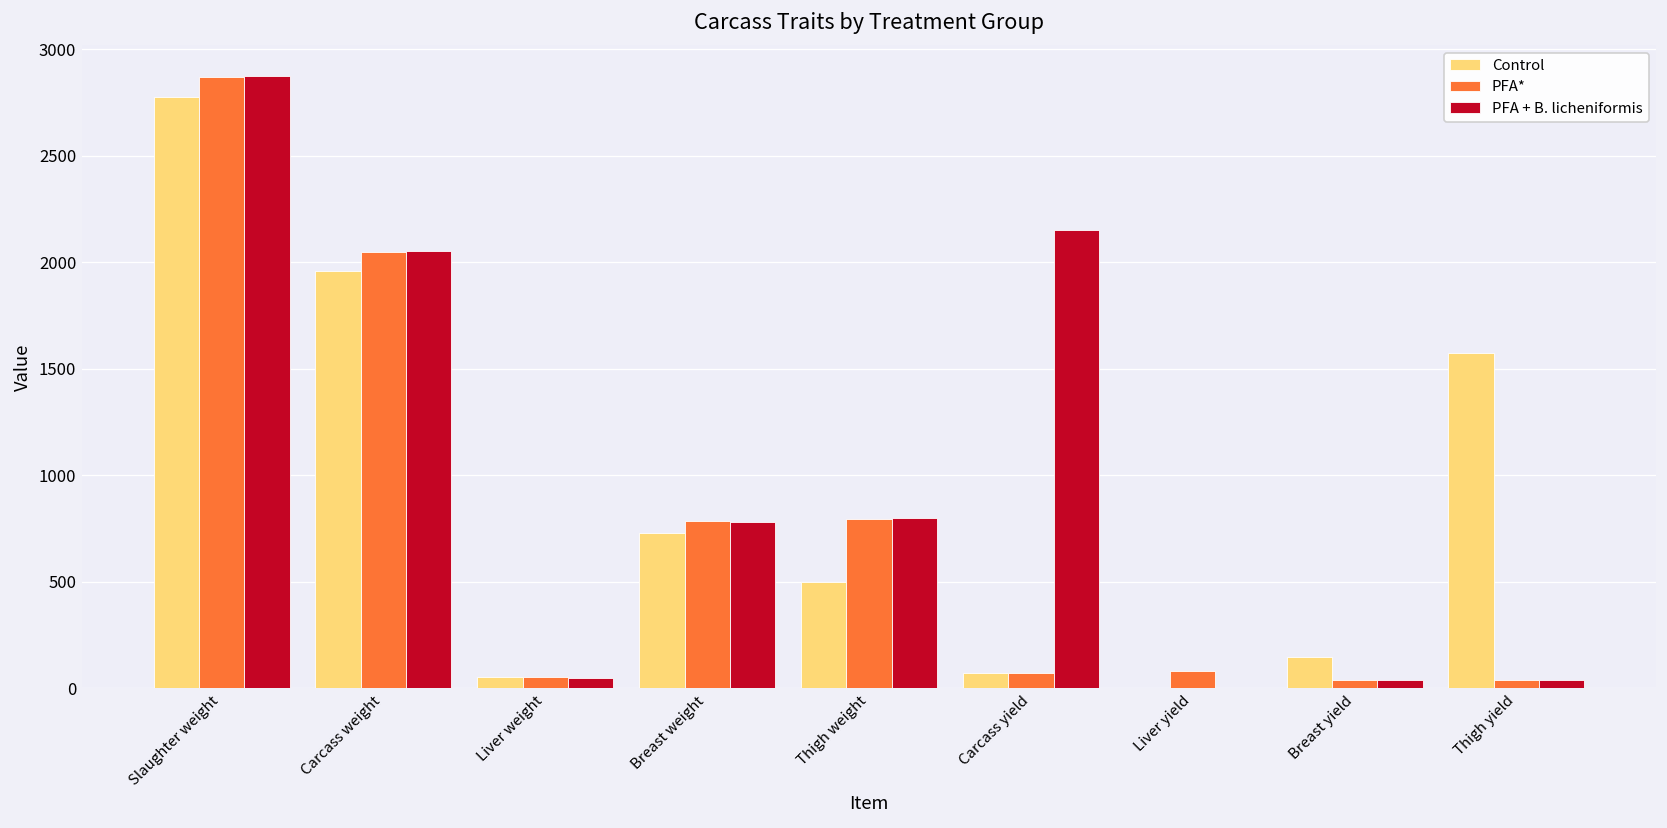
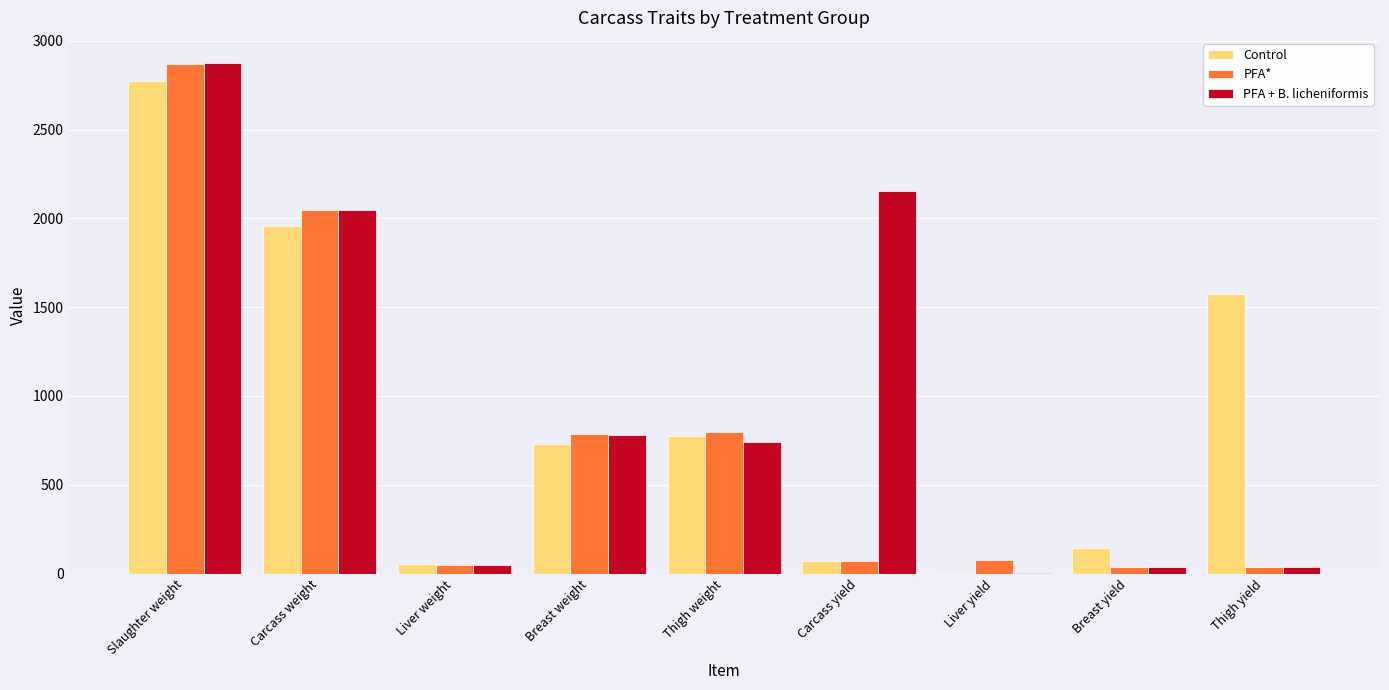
Control, Thigh weight: 500 -> 780
PFA + B. licheniformis, Thigh weight: 800 -> 740
